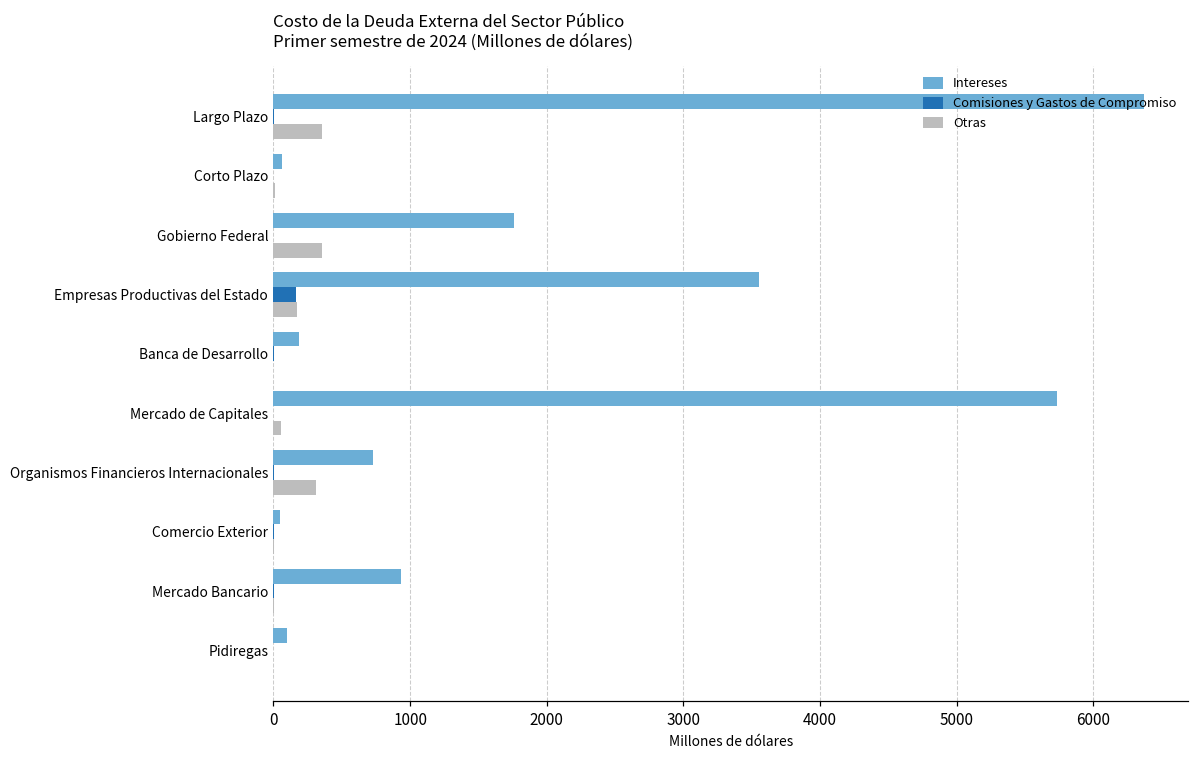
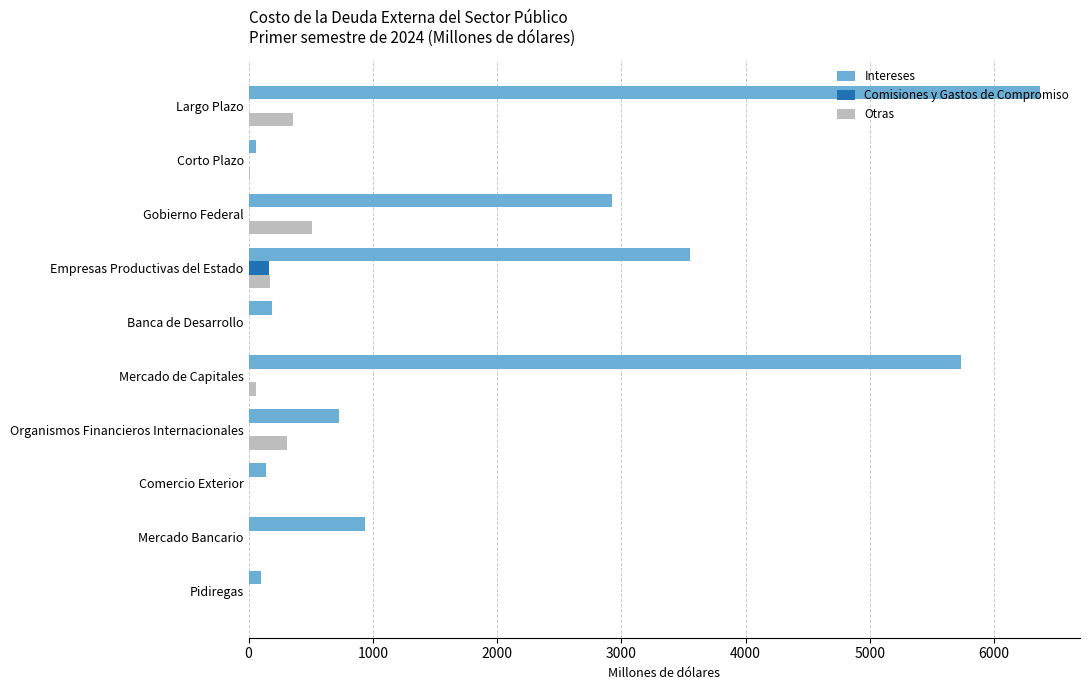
Intereses, Gobierno Federal: 1760 -> 2920
Otras, Gobierno Federal: 360 -> 510
Intereses, Comercio Exterior: 50 -> 140
